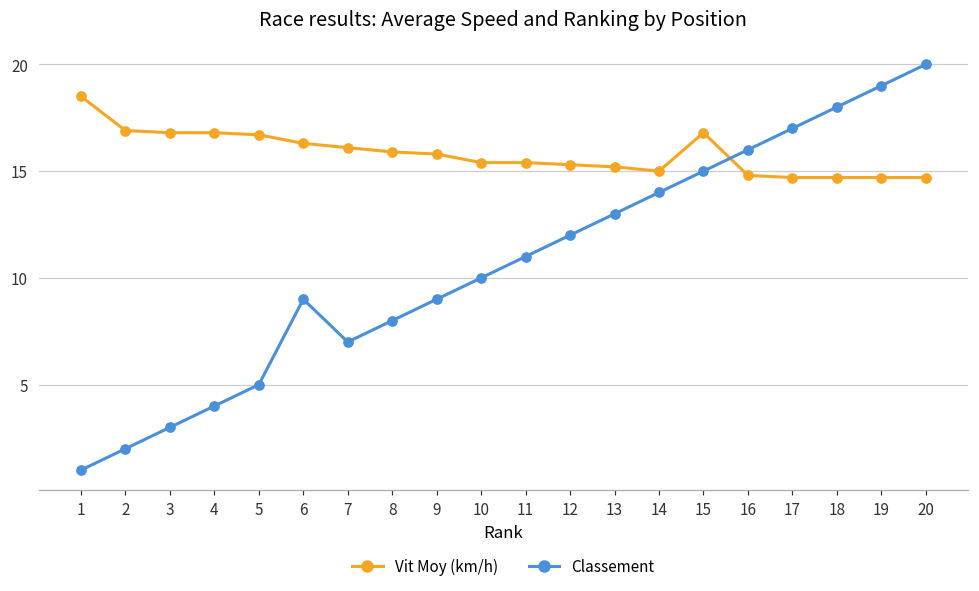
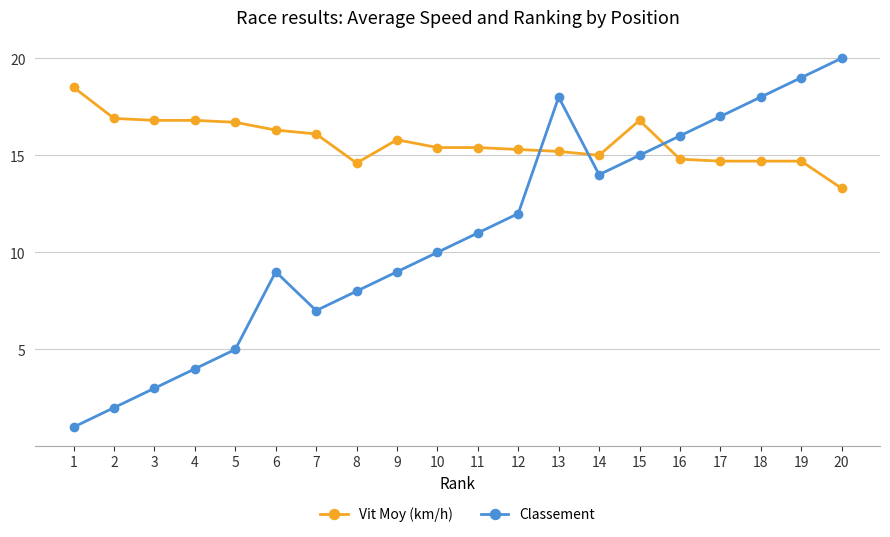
Vit Moy (km/h), 8: 15.9 -> 14.6
Classement, 13: 13 -> 18
Vit Moy (km/h), 20: 14.7 -> 13.3
